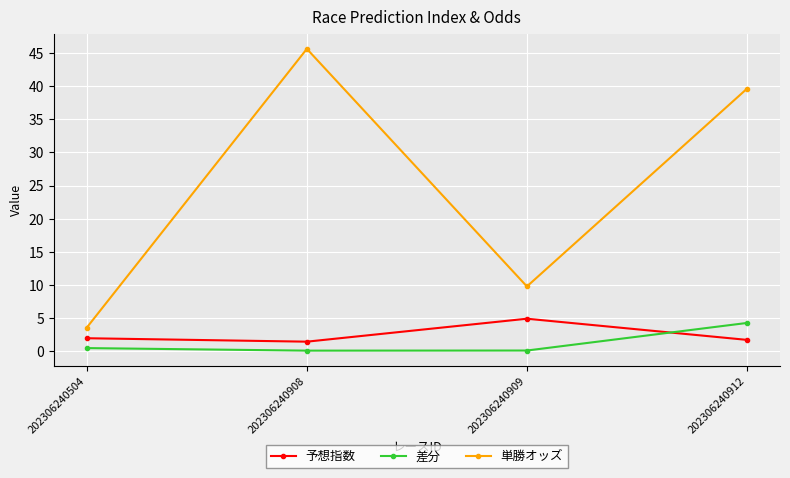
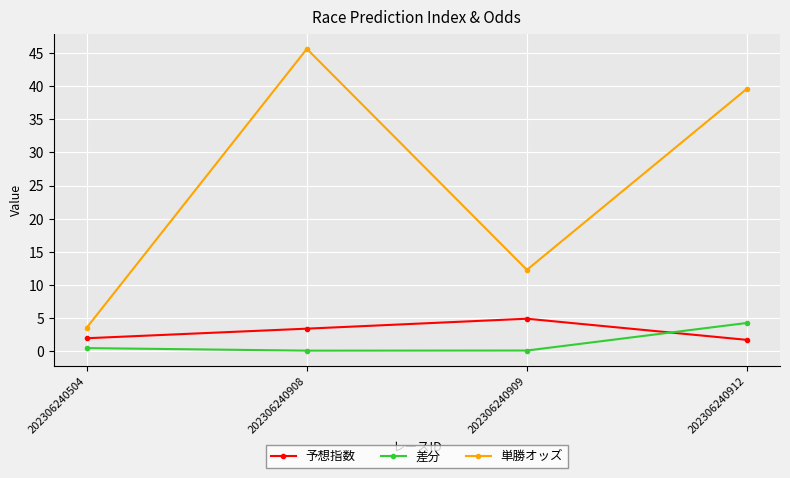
予想指数, 202306240908: 1 -> 3
単勝オッズ, 202306240909: 10 -> 12
